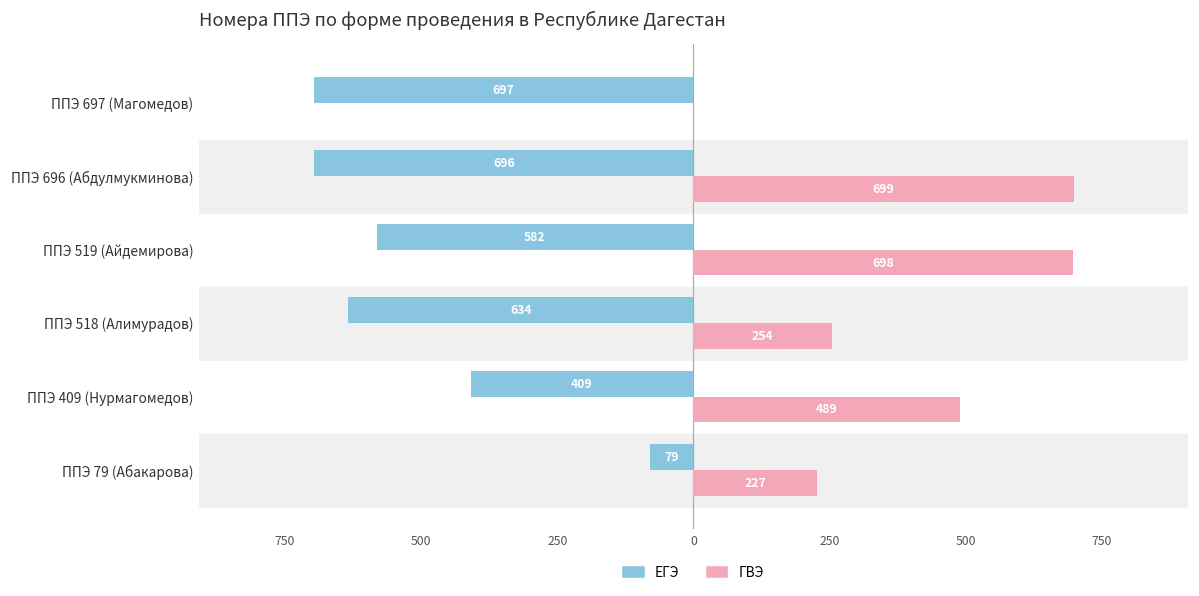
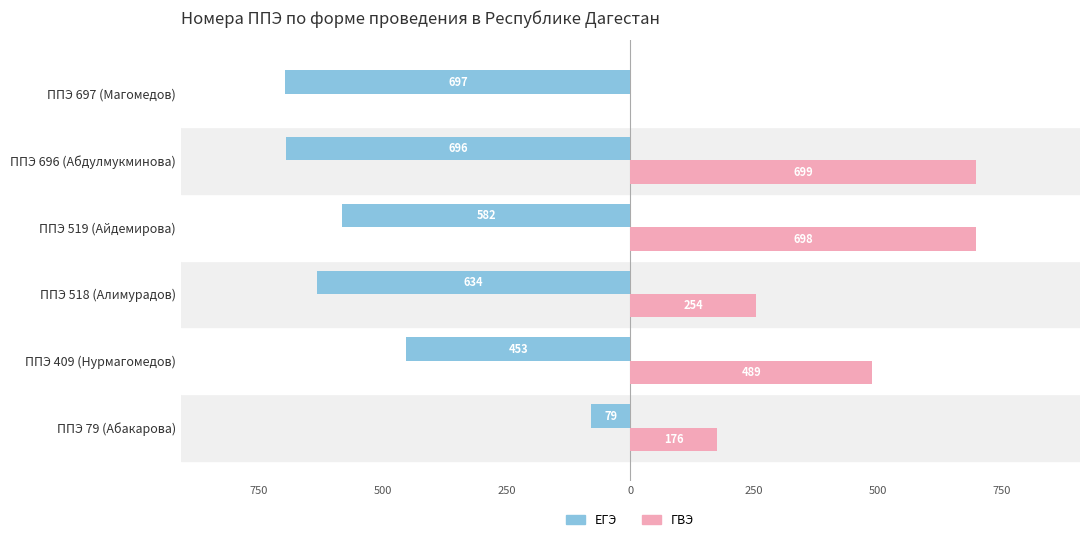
ЕГЭ, ППЭ 409 (Нурмагомедов): 409 -> 453
ГВЭ, ППЭ 79 (Абакарова): 227 -> 176
